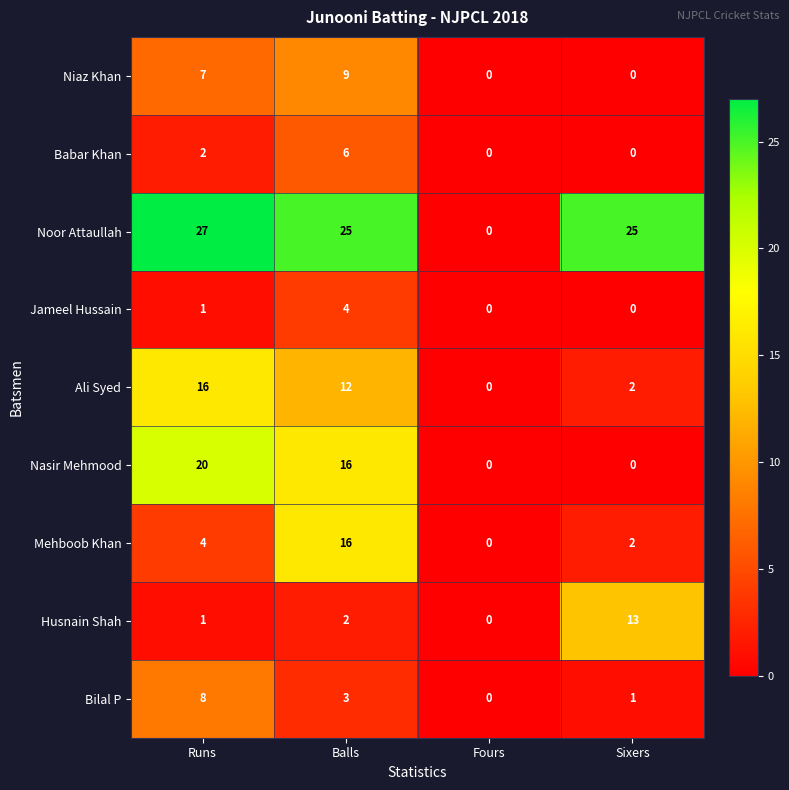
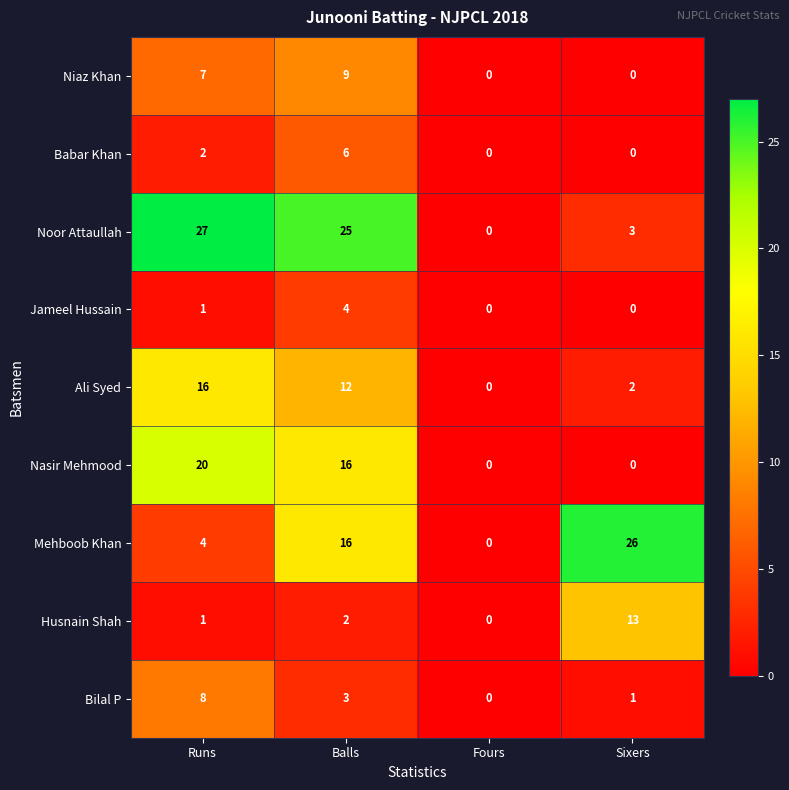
Noor Attaullah, Sixers: 25 -> 3
Mehboob Khan, Sixers: 2 -> 26
